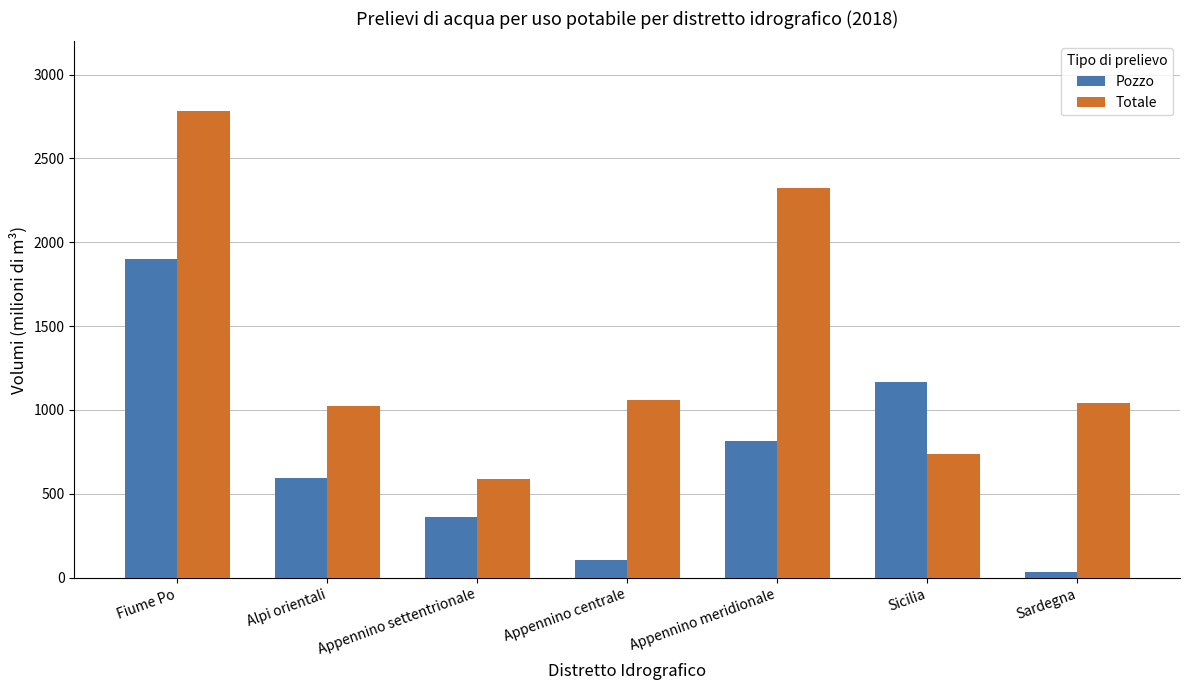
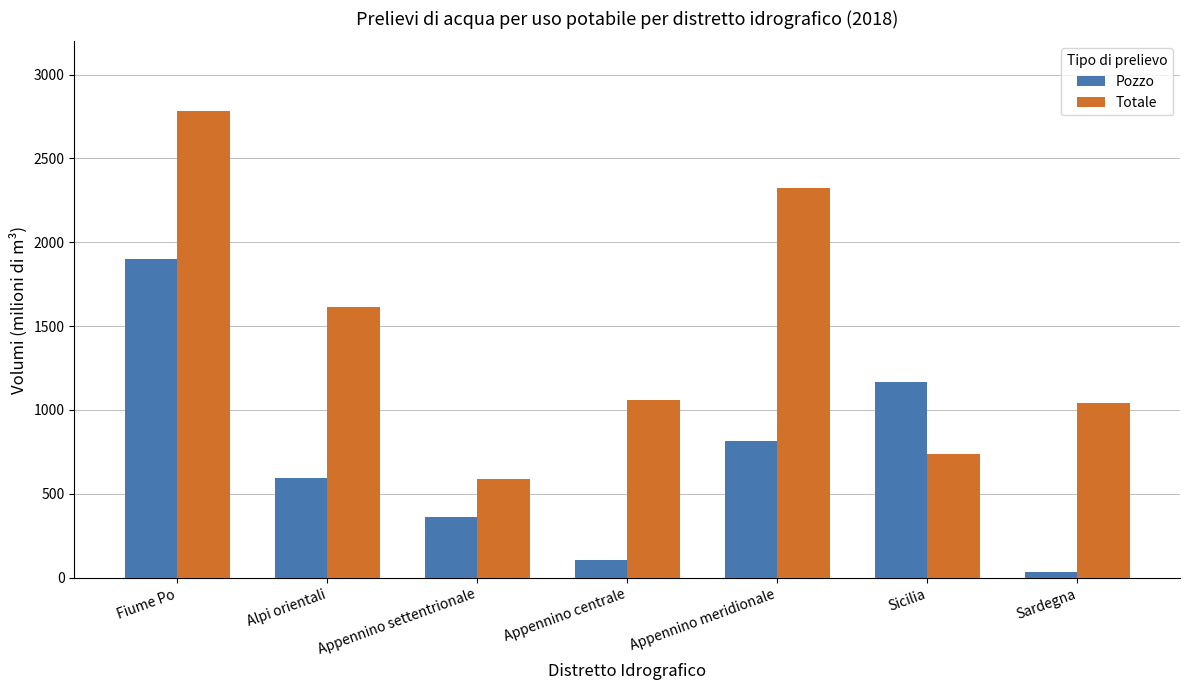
Totale, Alpi orientali: 1020 -> 1610
